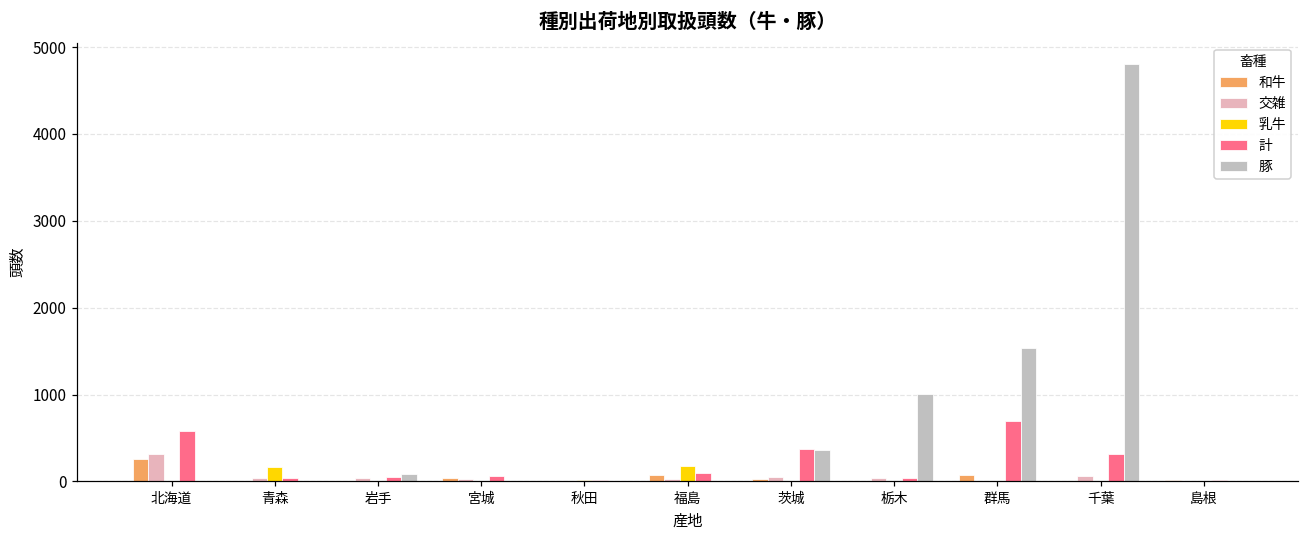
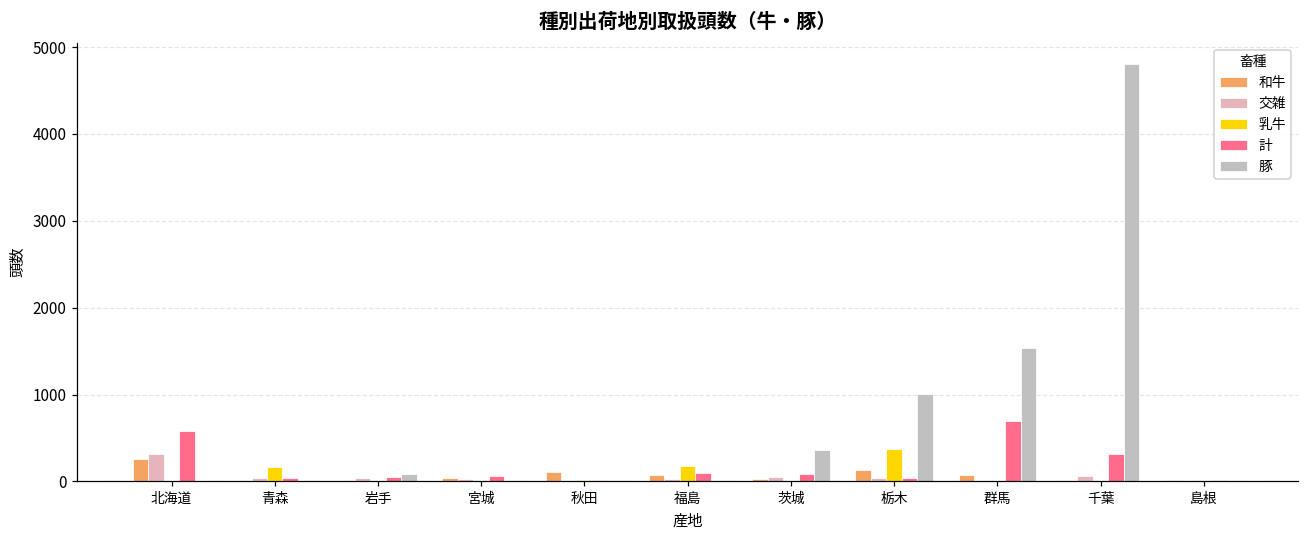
和牛, 秋田: 0 -> 100
計, 茨城: 400 -> 100
和牛, 栃木: 0 -> 100
乳牛, 栃木: 0 -> 400
